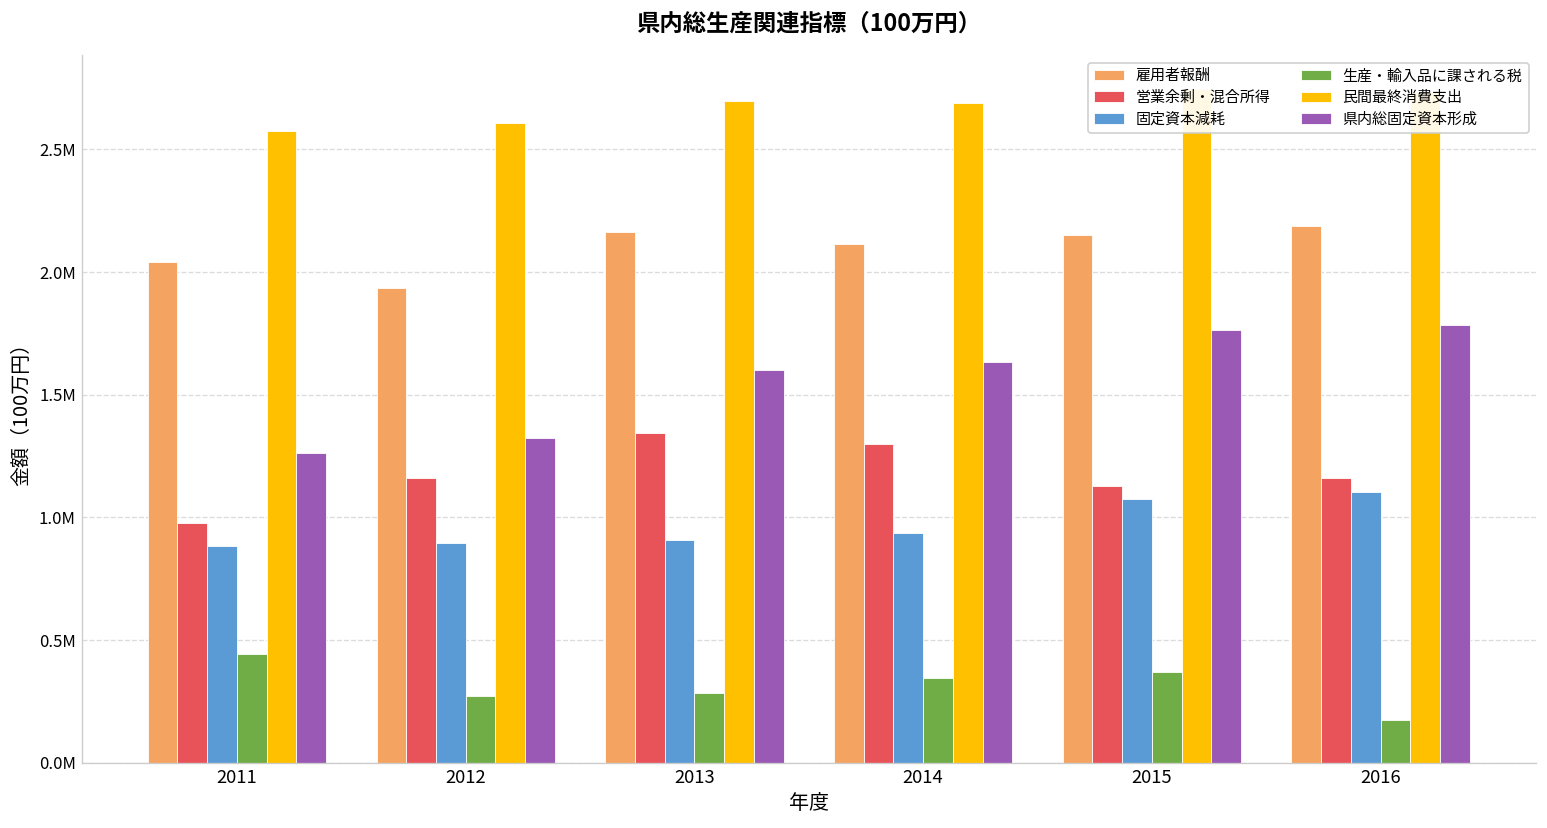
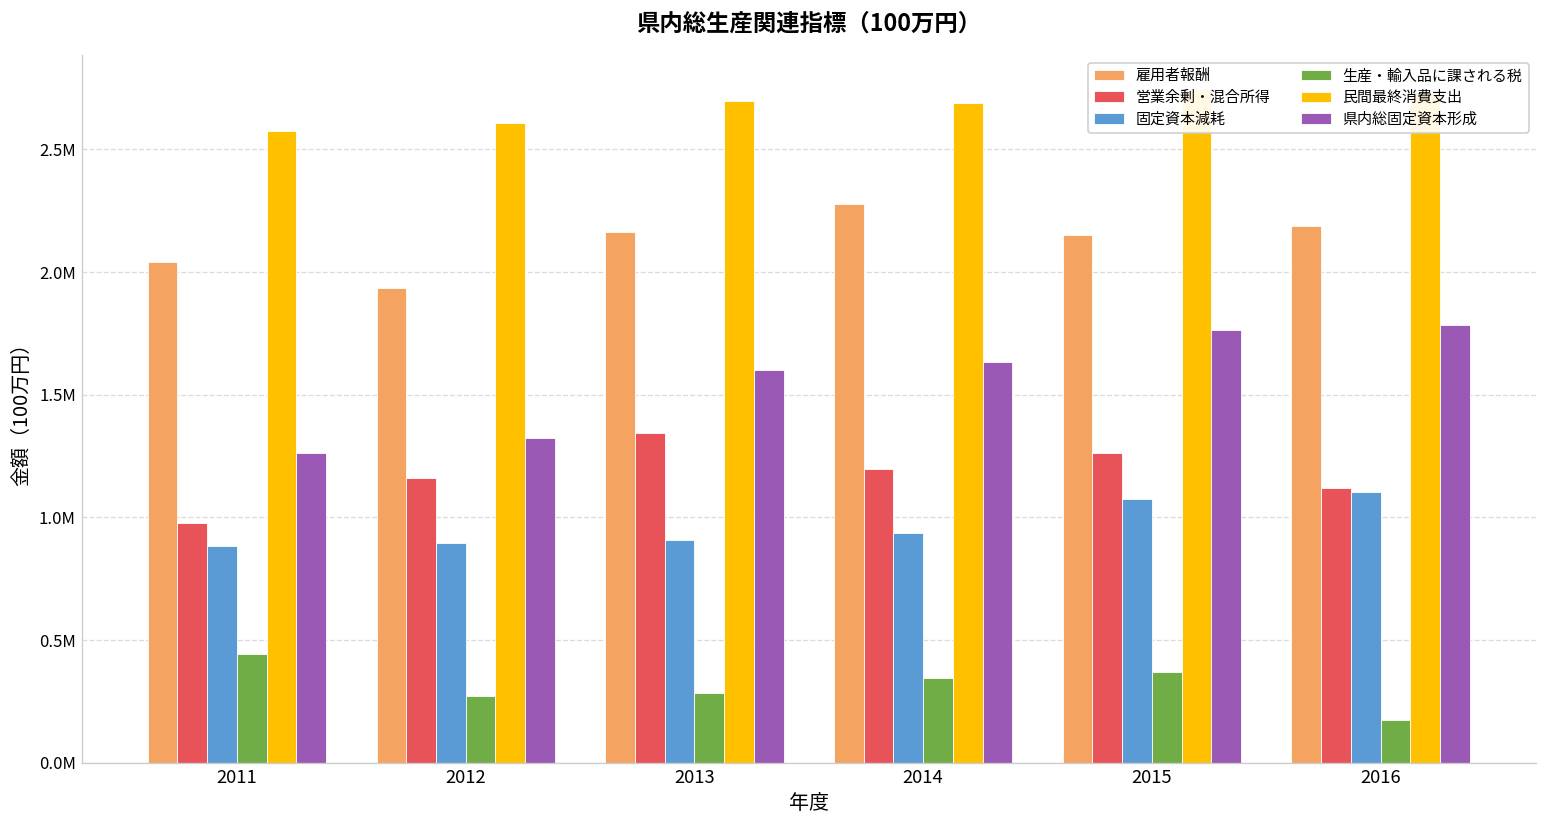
雇用者報酬, 2014: 2110000 -> 2280000
営業余剰・混合所得, 2014: 1300000 -> 1200000
営業余剰・混合所得, 2015: 1130000 -> 1260000
営業余剰・混合所得, 2016: 1160000 -> 1120000
